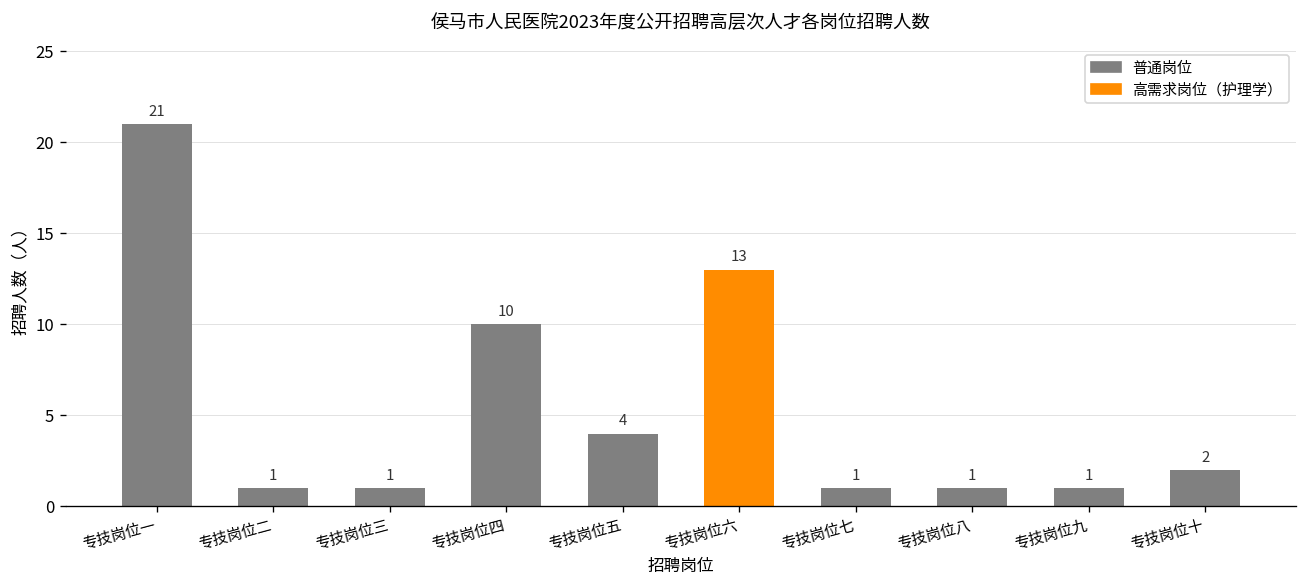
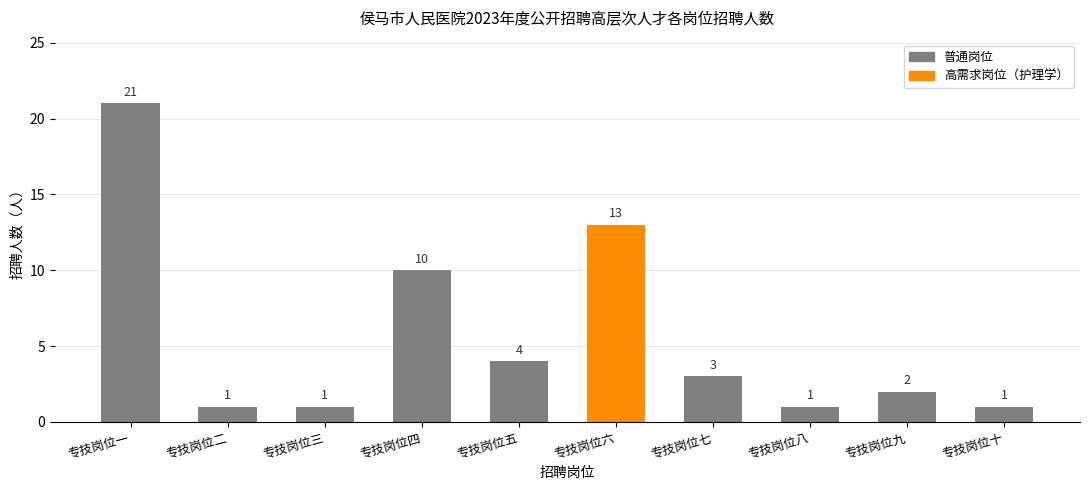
专技岗位七: 1 -> 3
专技岗位九: 1 -> 2
专技岗位十: 2 -> 1
